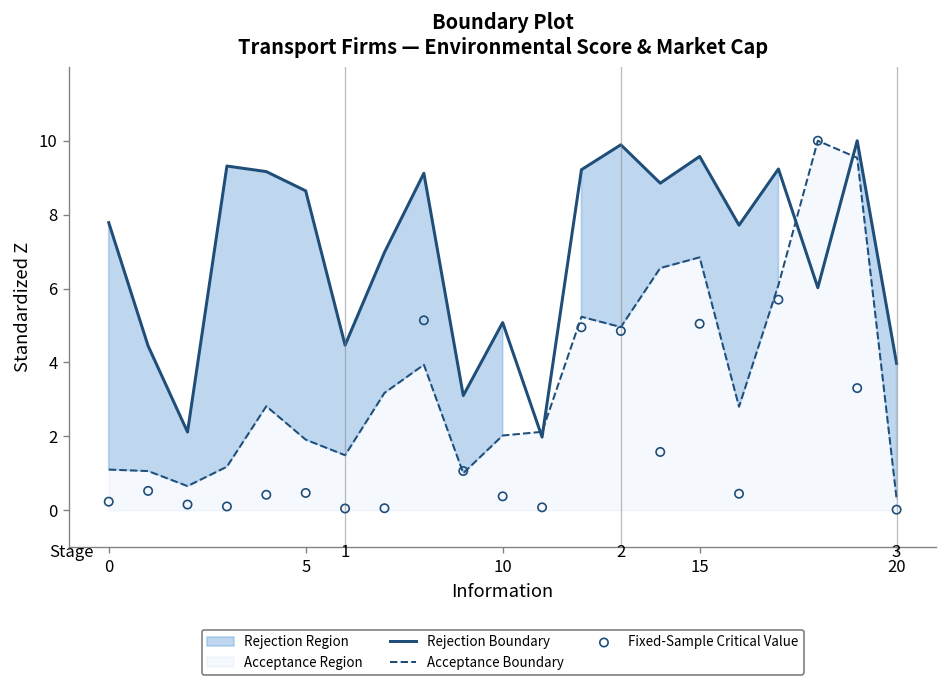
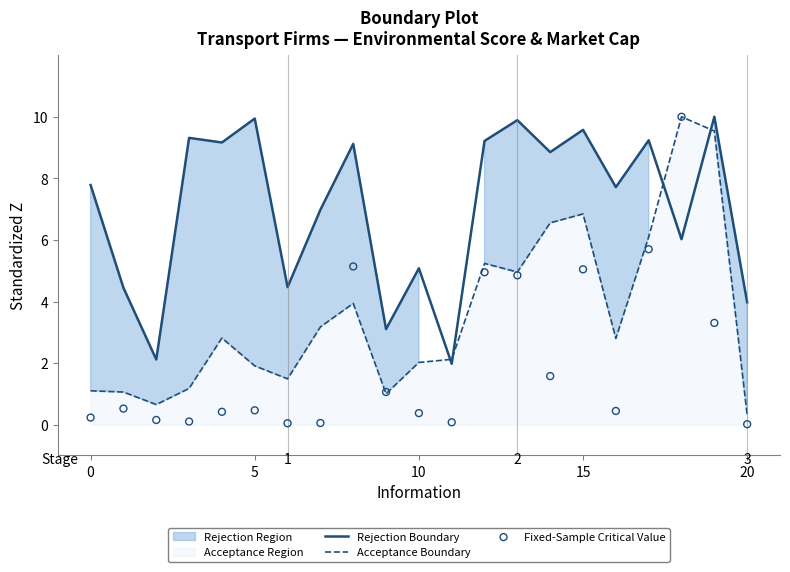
Rejection Boundary, 5: 8.6 -> 9.9
